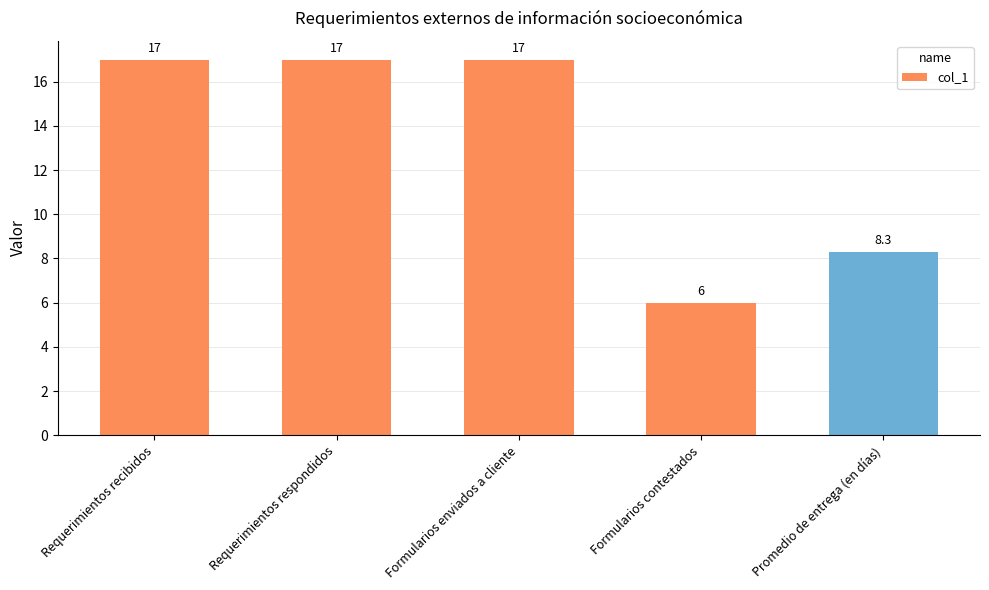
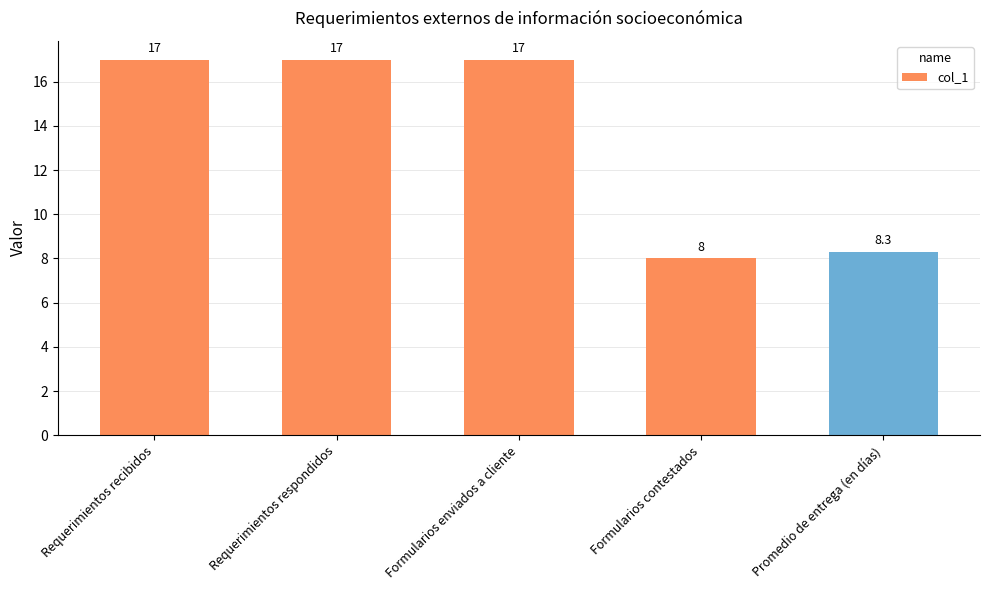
Formularios contestados: 6 -> 8
